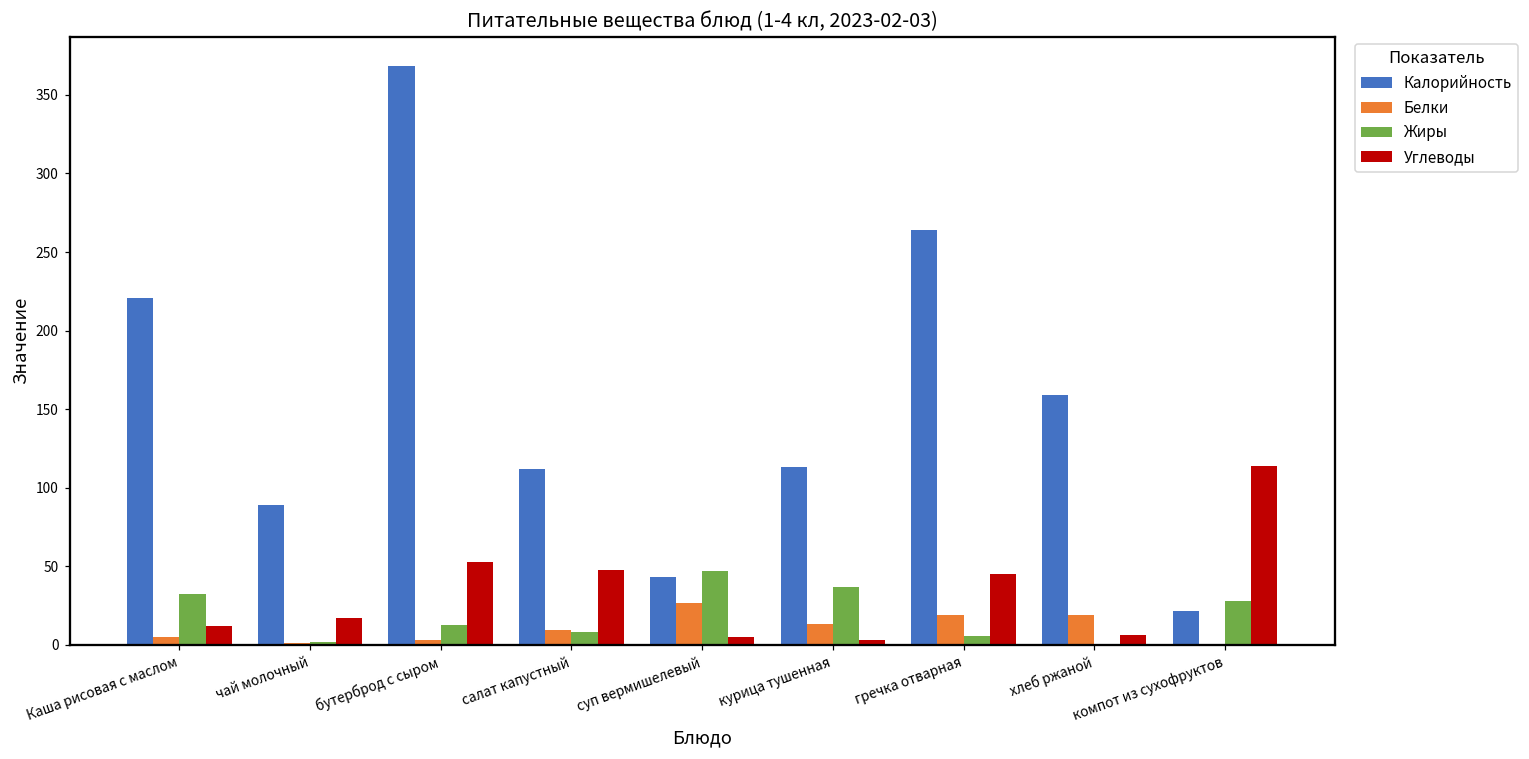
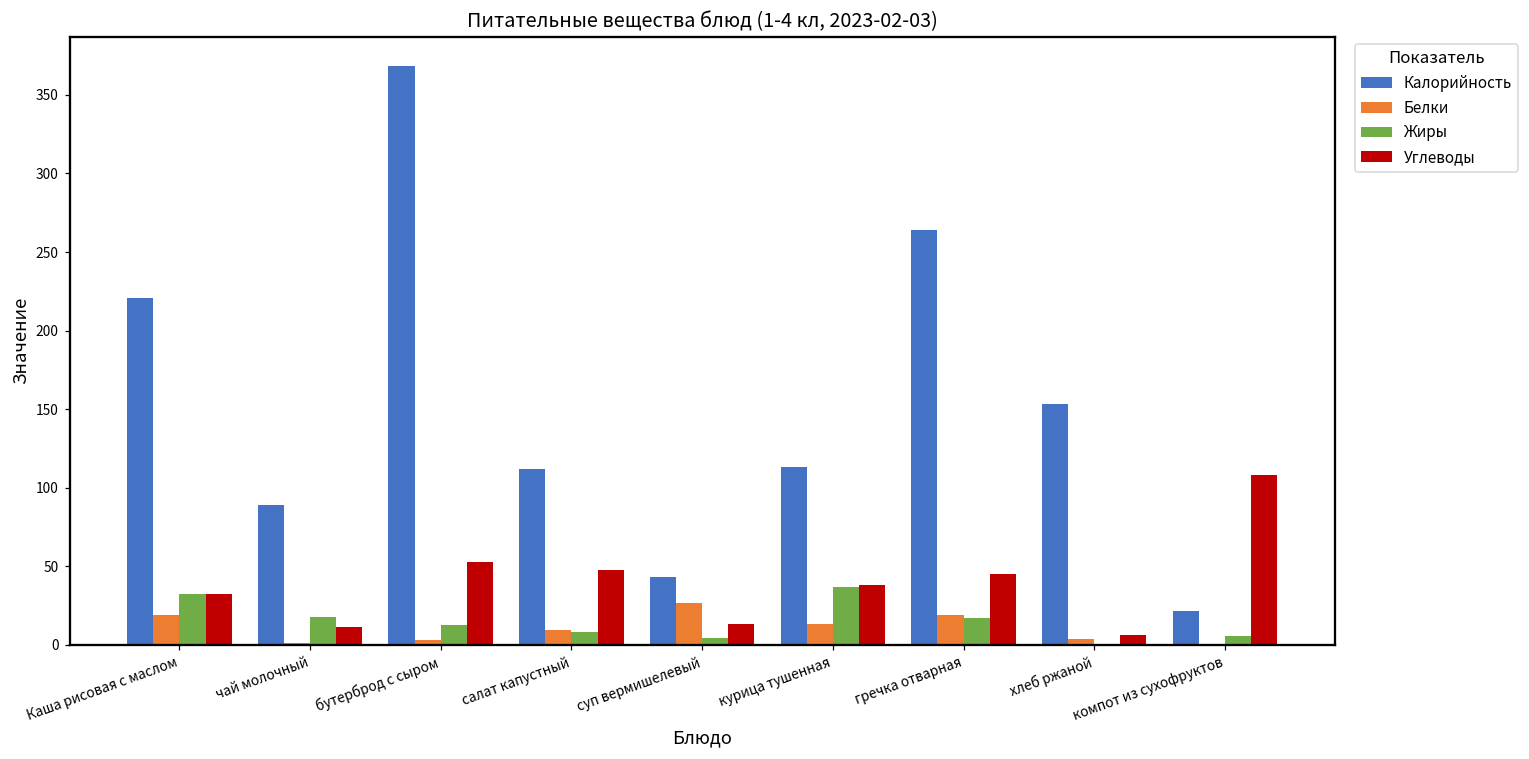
Белки, Каша рисовая с маслом: 5 -> 19
Углеводы, Каша рисовая с маслом: 12 -> 33
Жиры, чай молочный: 2 -> 18
Углеводы, чай молочный: 17 -> 11
Жиры, суп вермишелевый: 47 -> 5
Углеводы, суп вермишелевый: 5 -> 13
Углеводы, курица тушенная: 3 -> 38
Жиры, гречка отварная: 5 -> 17
Калорийность, хлеб ржаной: 159 -> 153
Белки, хлеб ржаной: 19 -> 4
Жиры, компот из сухофруктов: 28 -> 6
Углеводы, компот из сухофруктов: 114 -> 108
